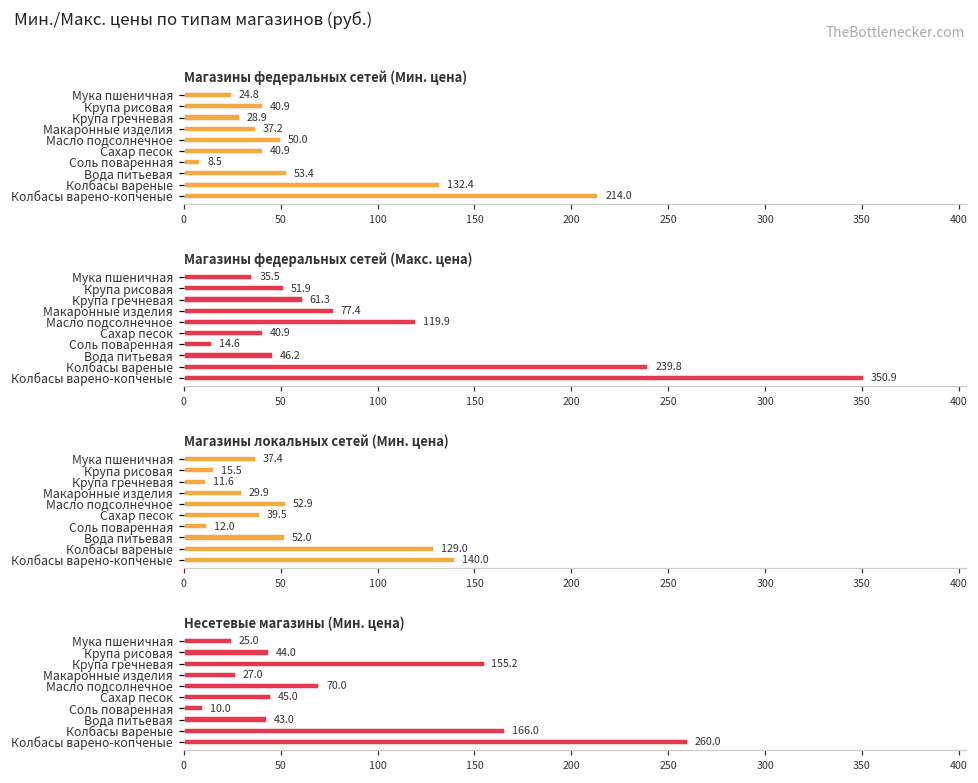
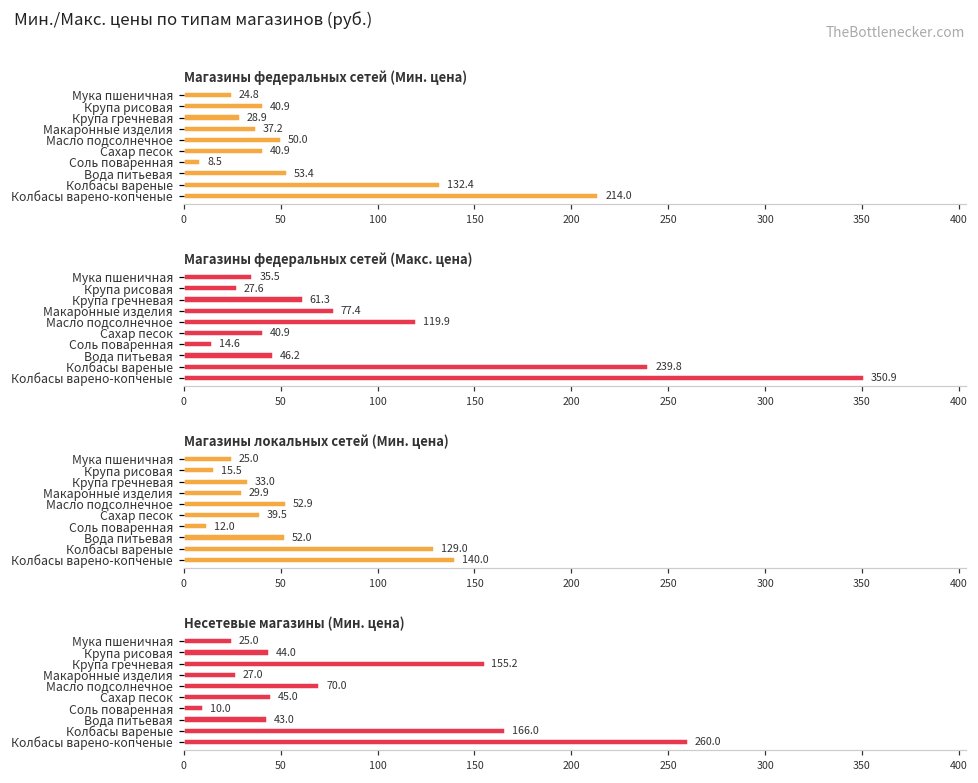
Магазины федеральных сетей (Макс. цена), Крупа рисовая: 51.9 -> 27.6
Магазины локальных сетей (Мин. цена), Мука пшеничная: 37.4 -> 25.0
Магазины локальных сетей (Мин. цена), Крупа гречневая: 11.6 -> 33.0
